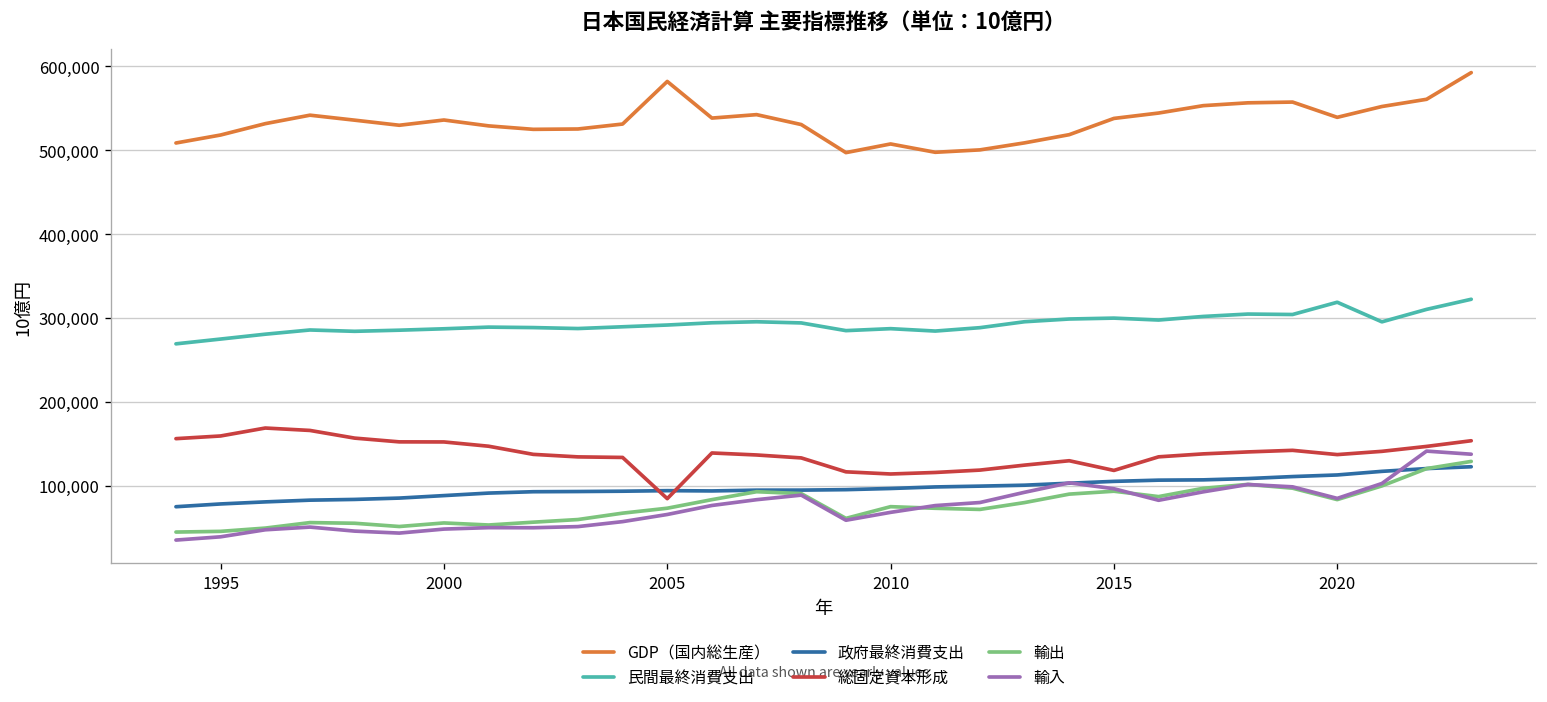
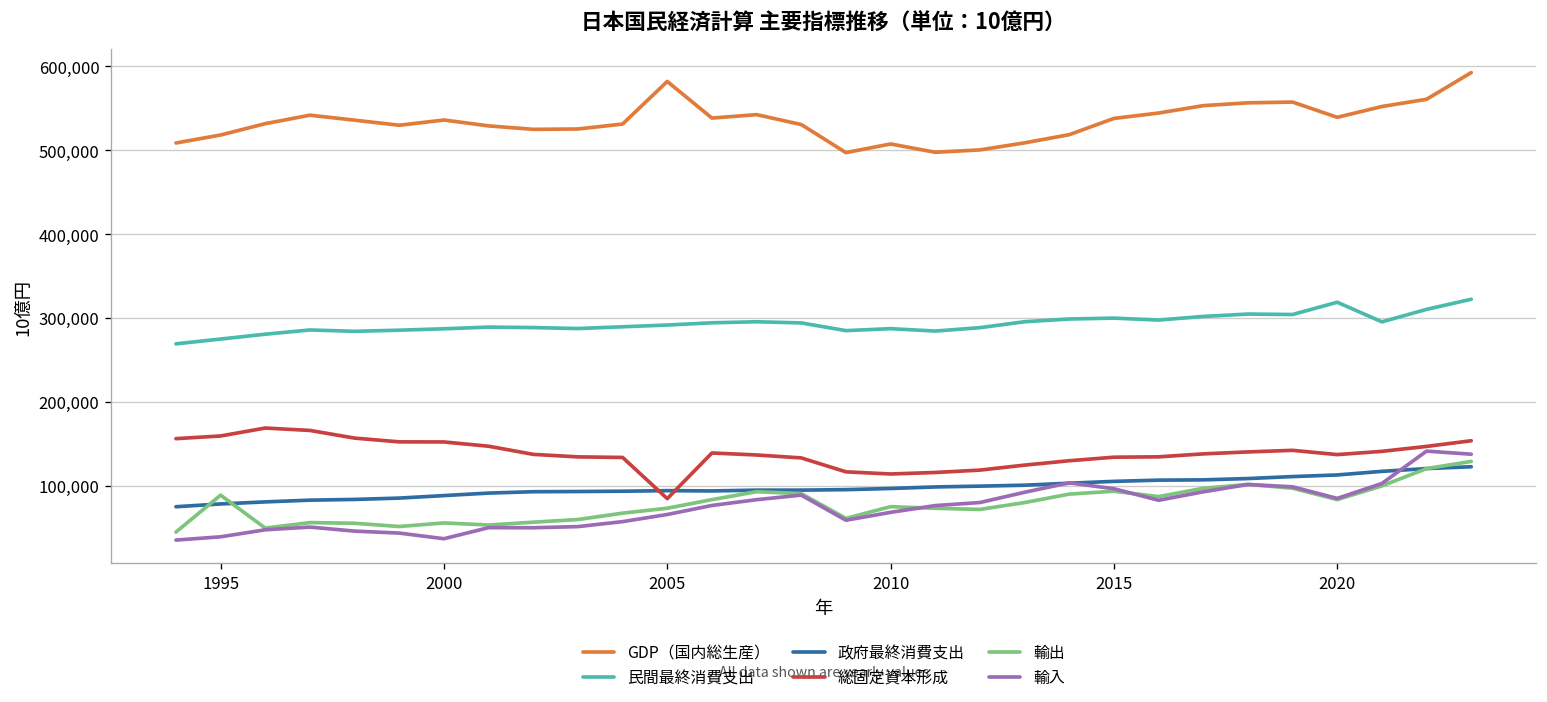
輸出, 1995: 50,000 -> 90,000
輸入, 2000: 50,000 -> 40,000
総固定資本形成, 2015: 120,000 -> 130,000
